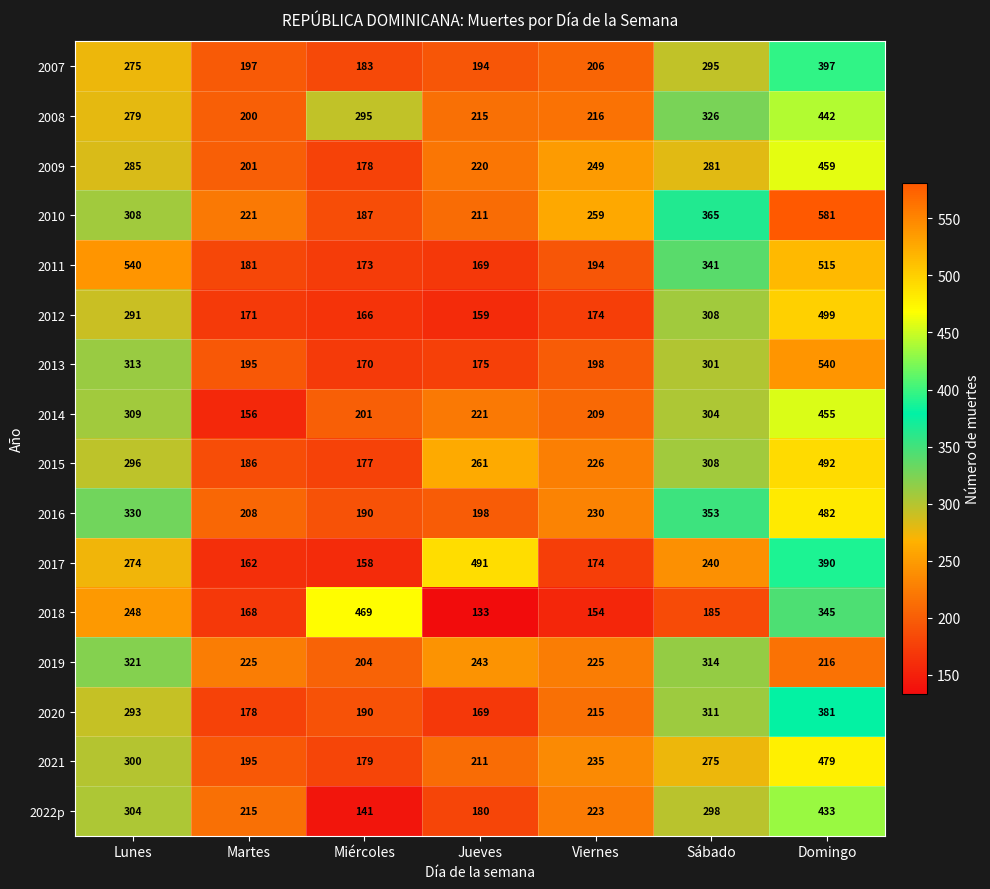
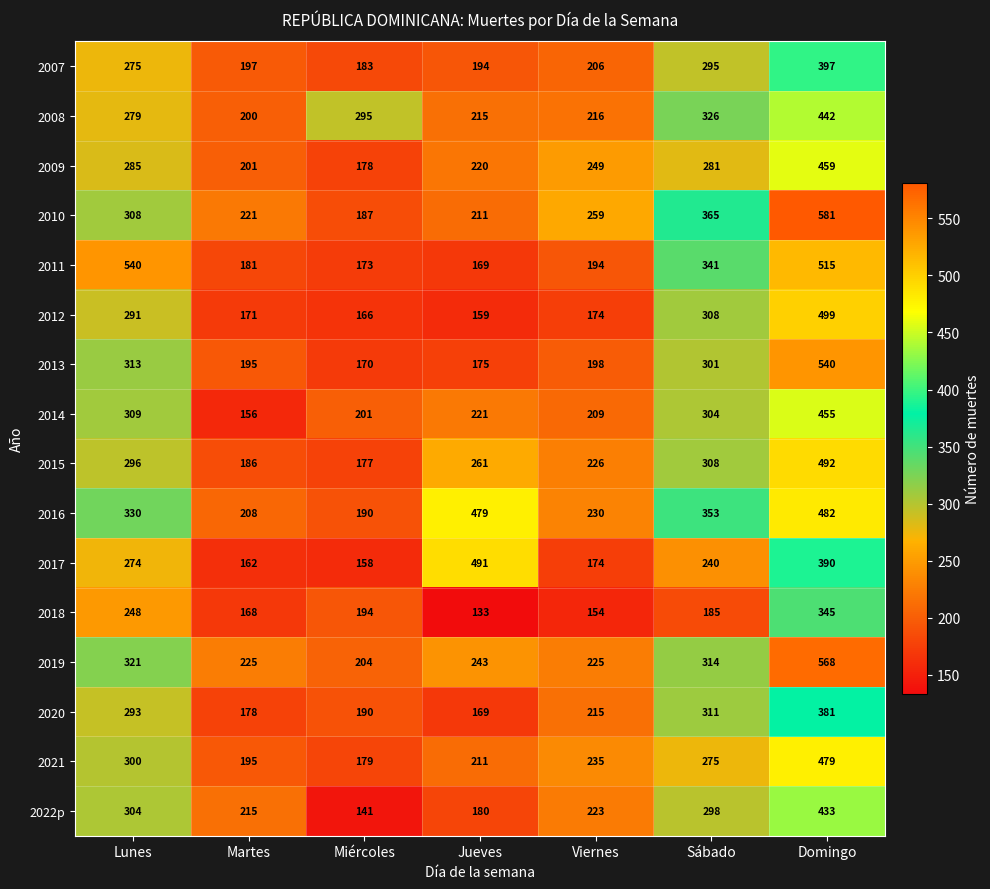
2016, Jueves: 198 -> 479
2018, Miércoles: 469 -> 194
2019, Domingo: 216 -> 568
